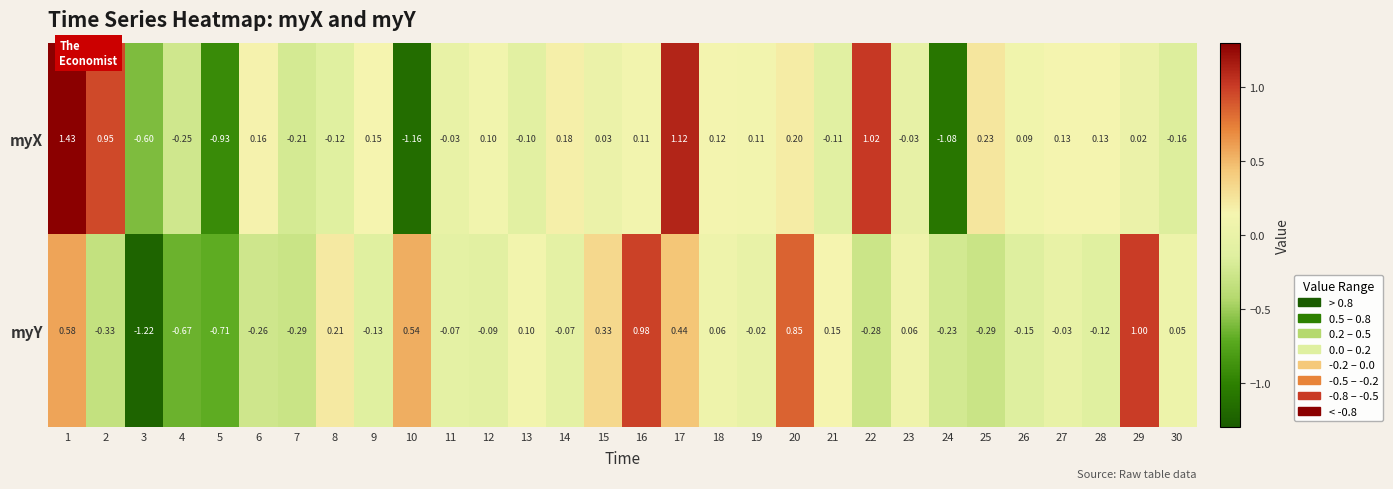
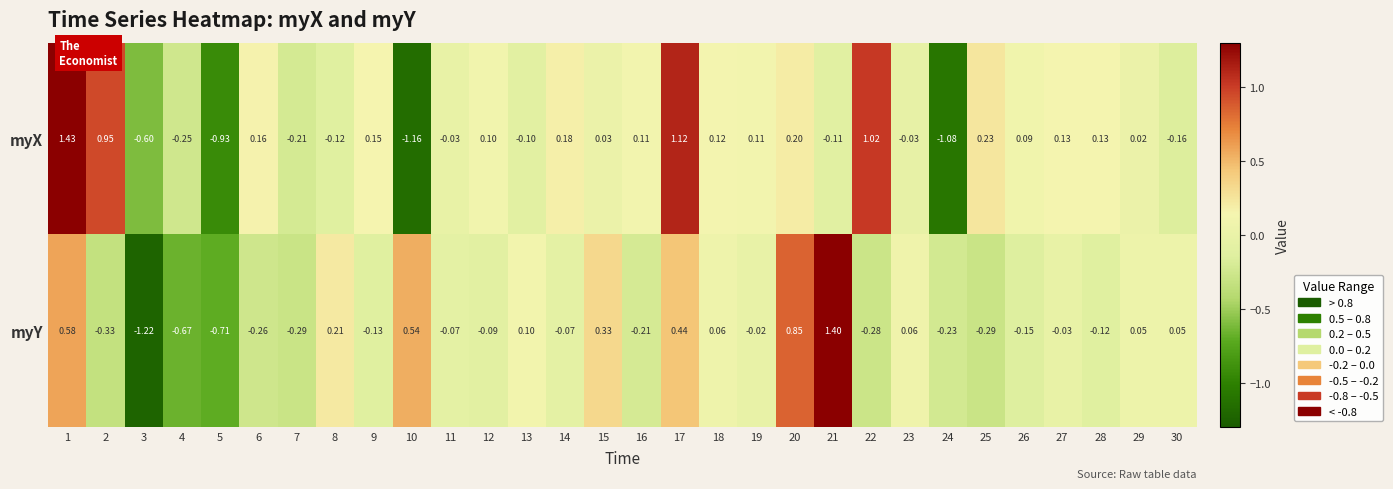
myY, 16: 0.98 -> -0.21
myY, 21: 0.15 -> 1.40
myY, 29: 1.00 -> 0.05
